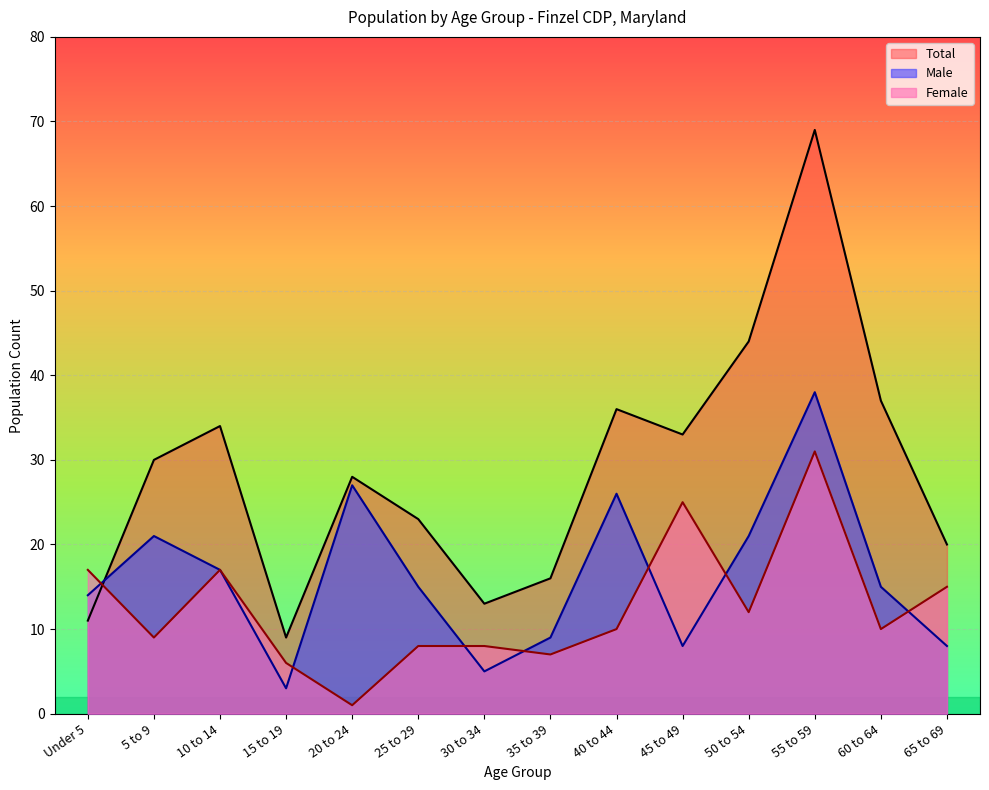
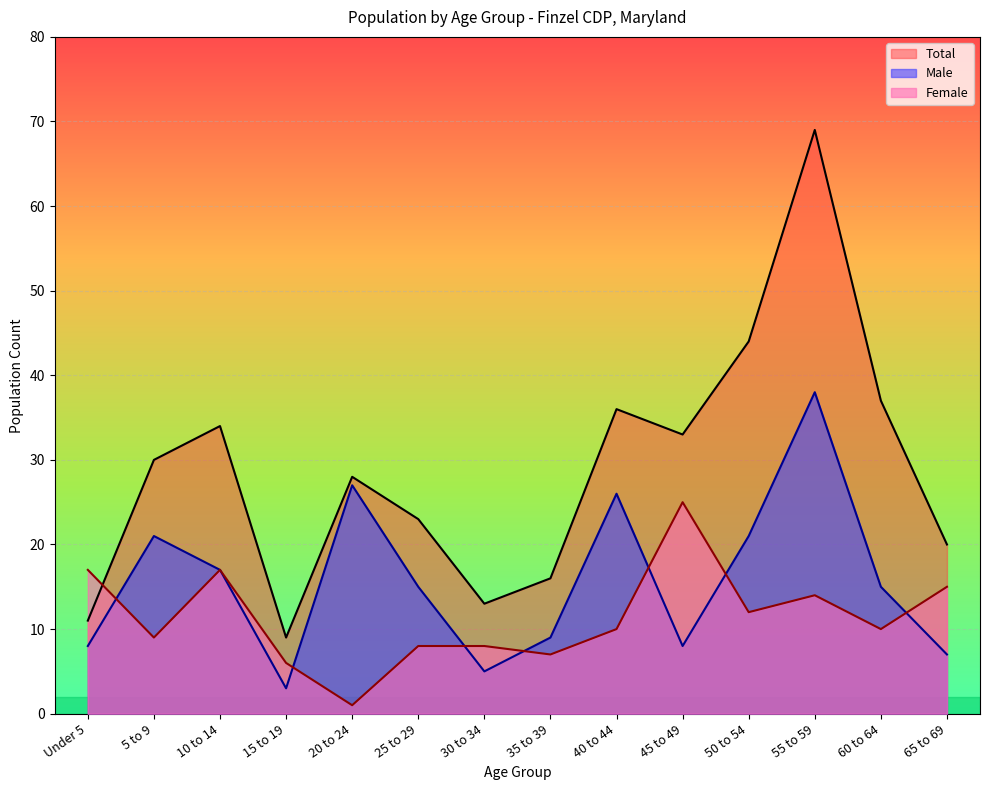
Male, Under 5: 14 -> 8
Female, 55 to 59: 31 -> 14
Male, 65 to 69: 8 -> 7
